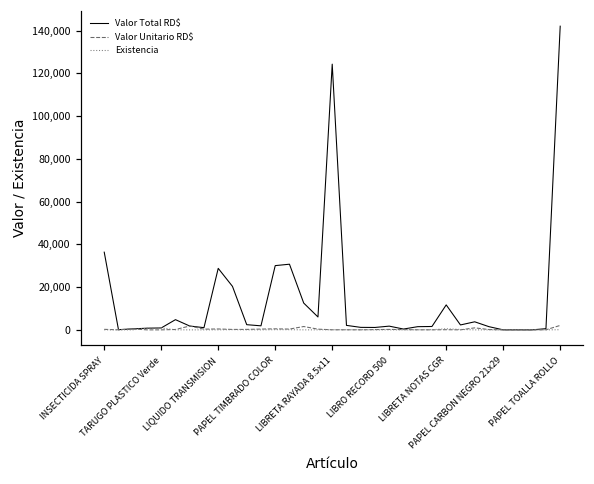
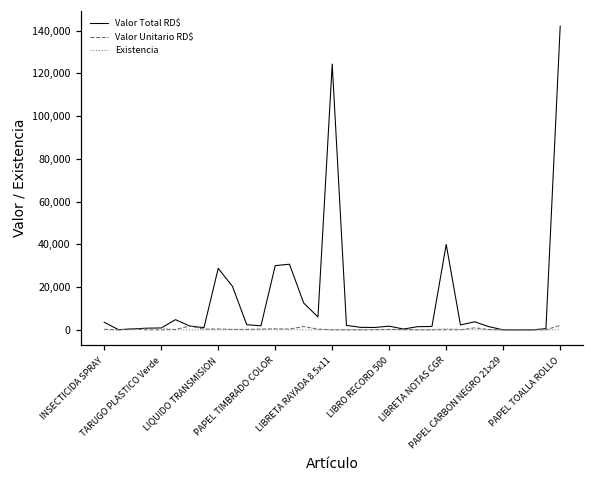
Valor Total RD$, INSECTICIDA SPRAY: 36,000 -> 4,000
Valor Total RD$, LIBRETA NOTAS CGR: 12,000 -> 40,000
